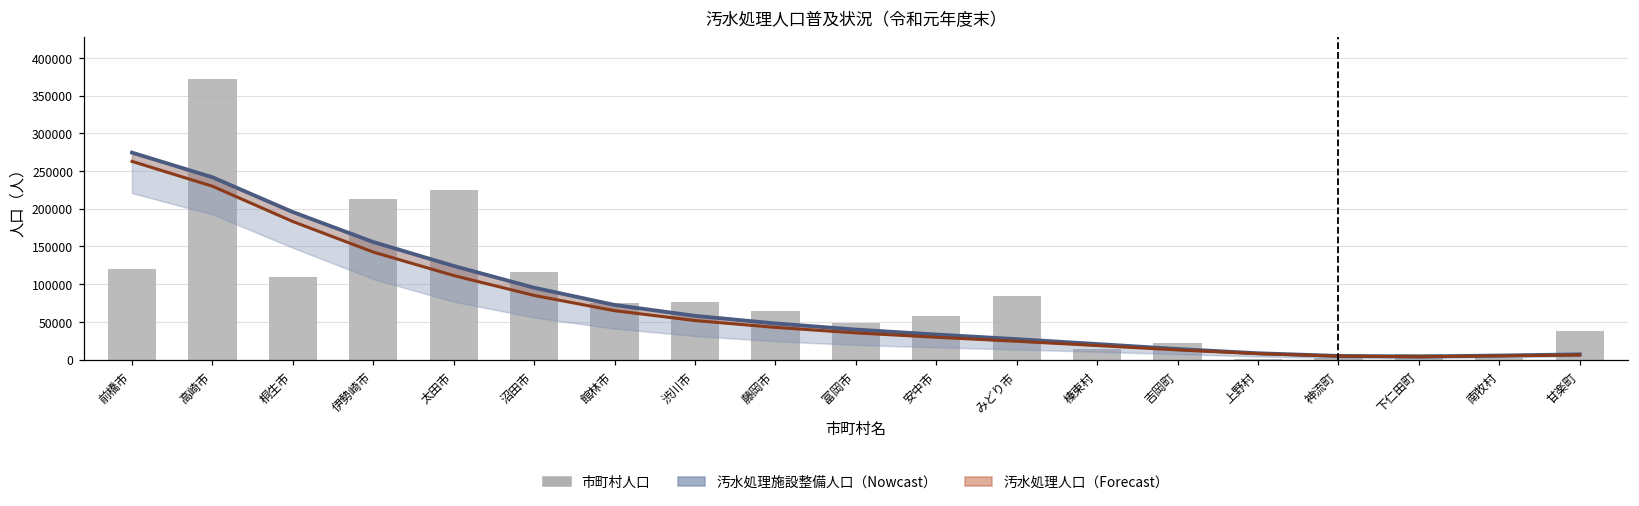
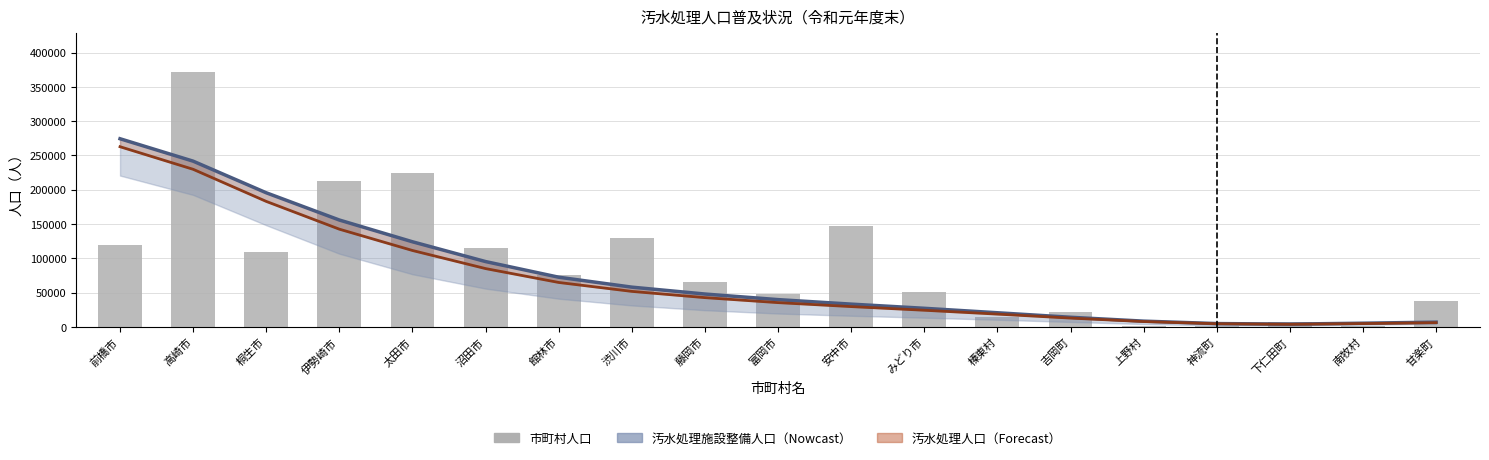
市町村人口, 渋川市: 80000 -> 130000
市町村人口, 安中市: 60000 -> 150000
市町村人口, みどり市: 80000 -> 50000
